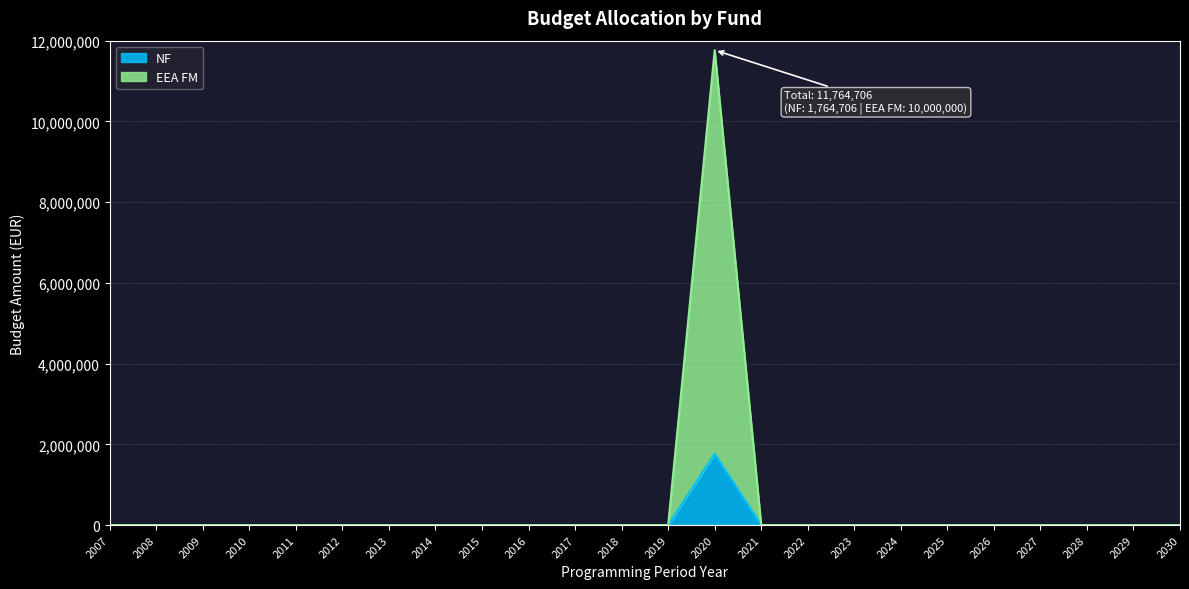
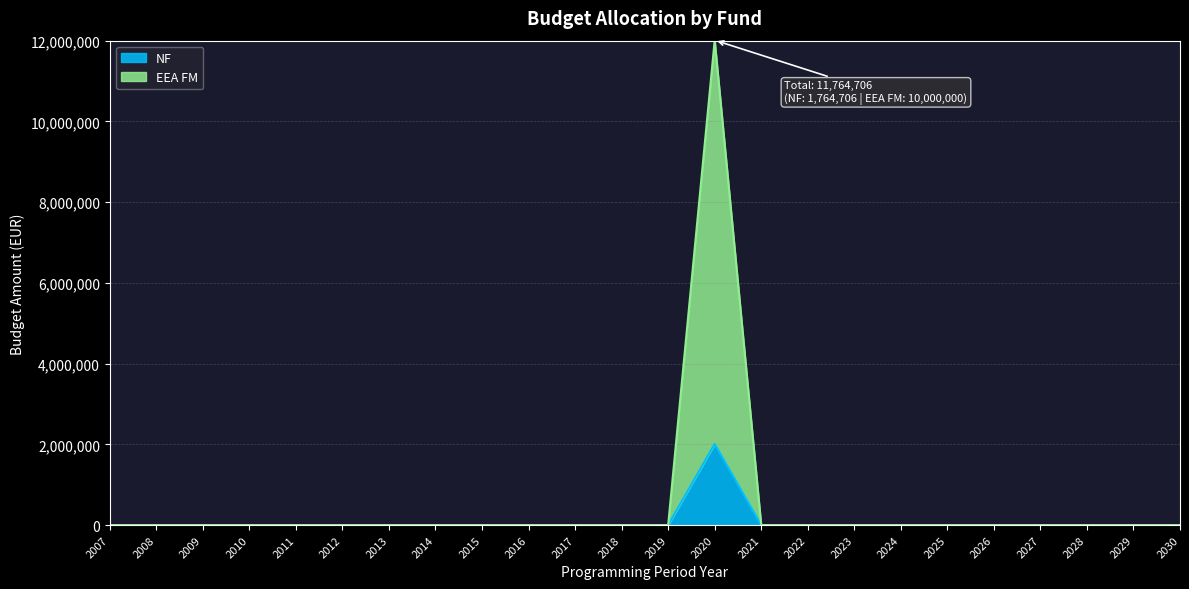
NF, 2020: 1,800,000 -> 2,000,000
